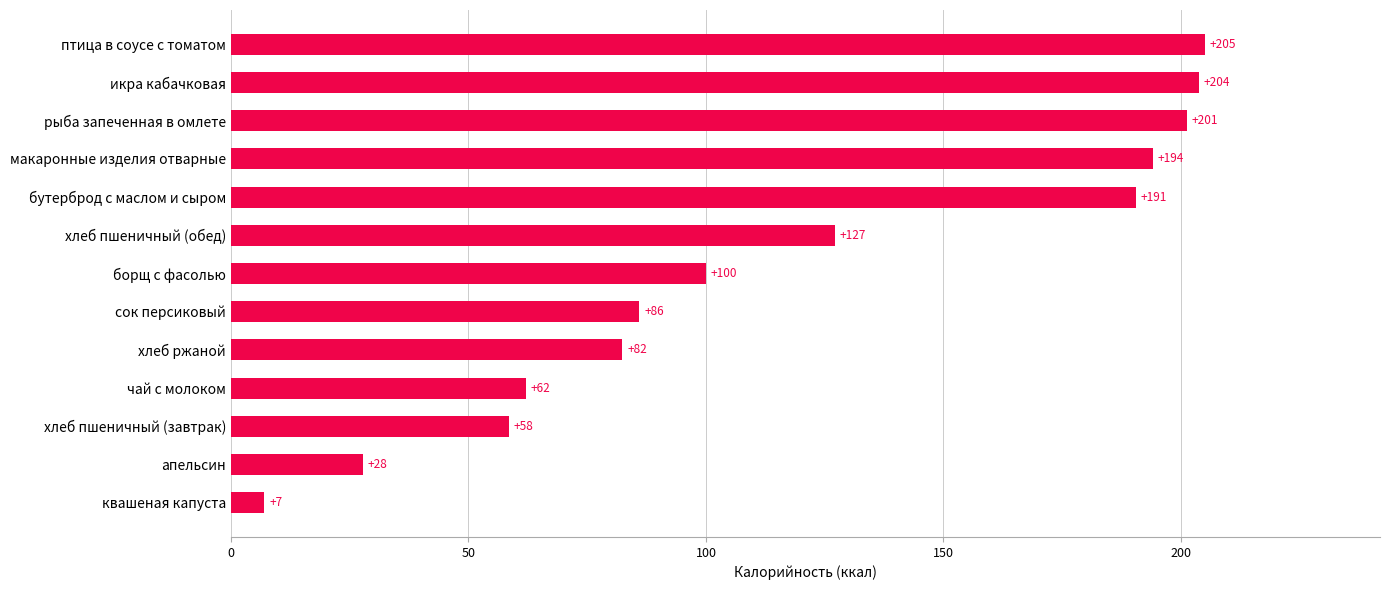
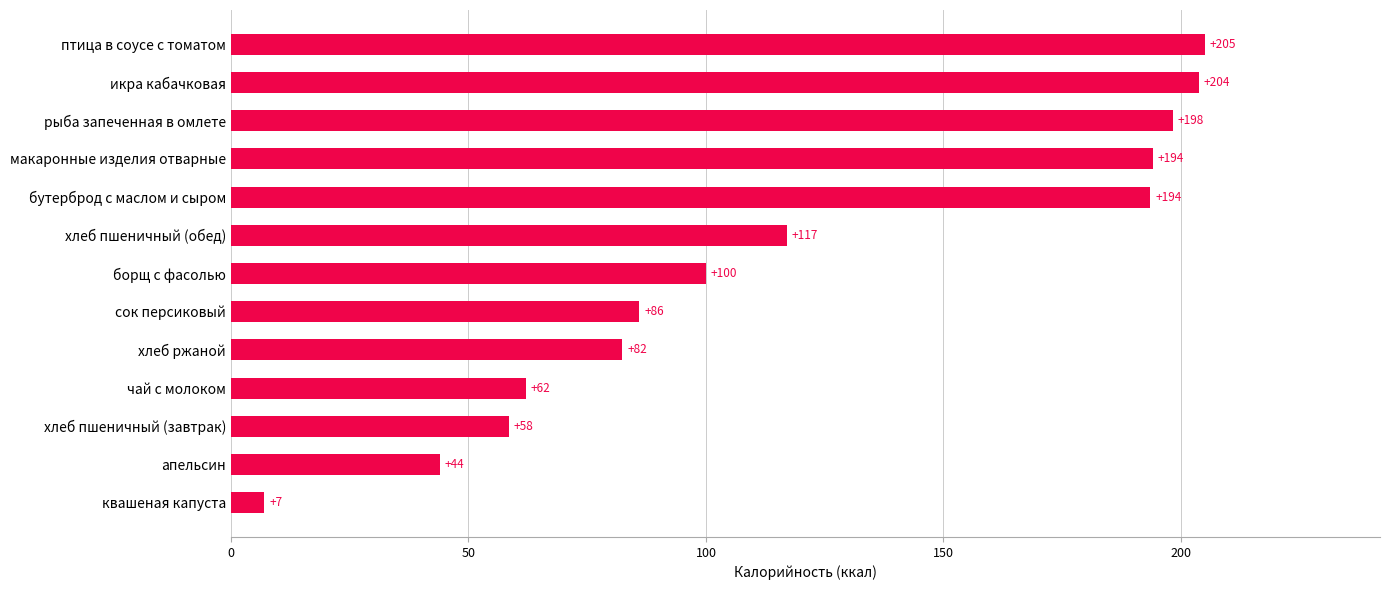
рыба запеченная в омлете: +201 -> +198
бутерброд с маслом и сыром: +191 -> +194
хлеб пшеничный (обед): +127 -> +117
апельсин: +28 -> +44
